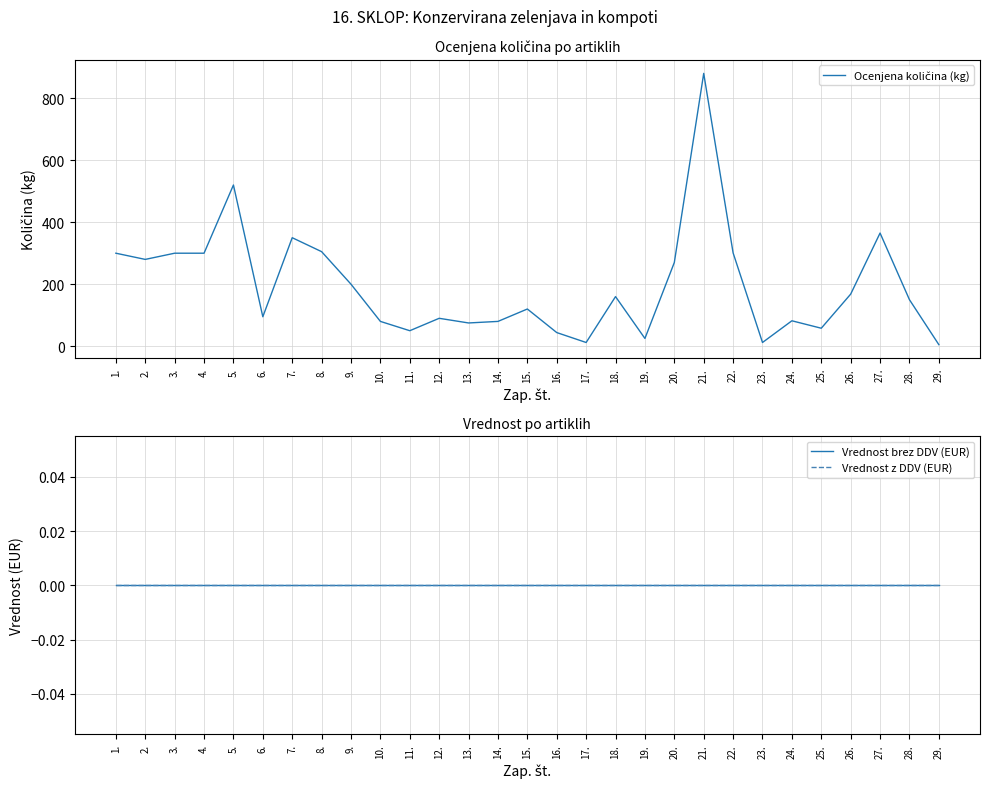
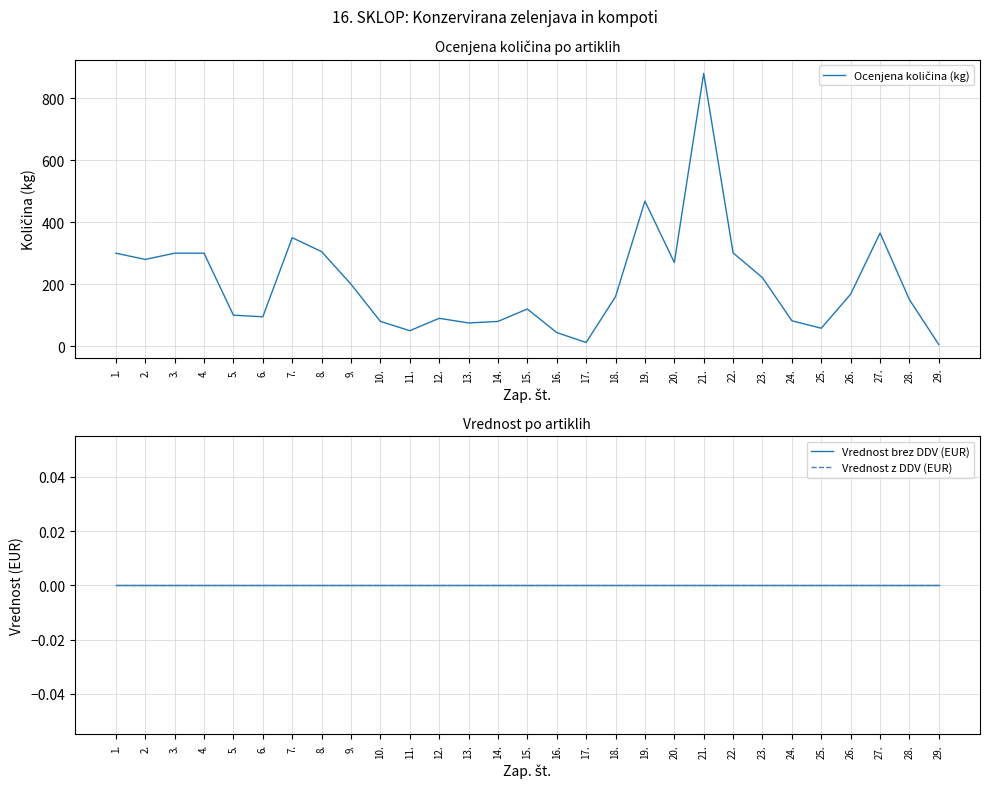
Ocenjena količina po artiklih, 5.: 520 -> 100
Ocenjena količina po artiklih, 19.: 30 -> 470
Ocenjena količina po artiklih, 23.: 10 -> 220
